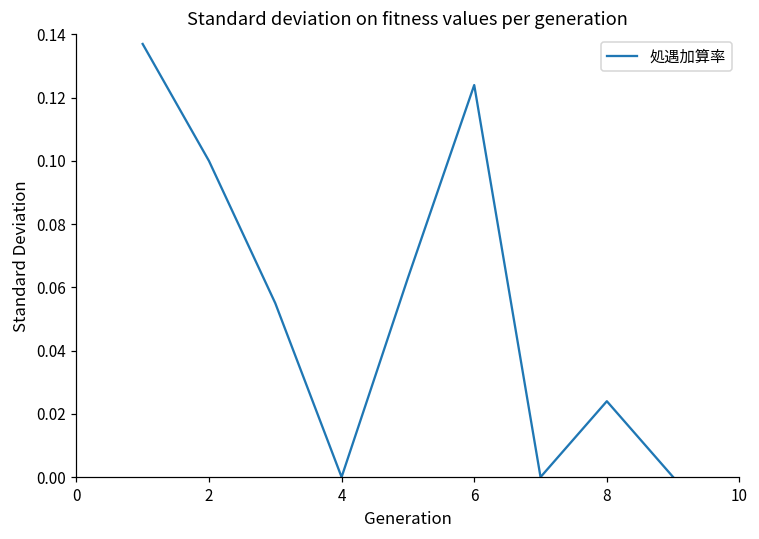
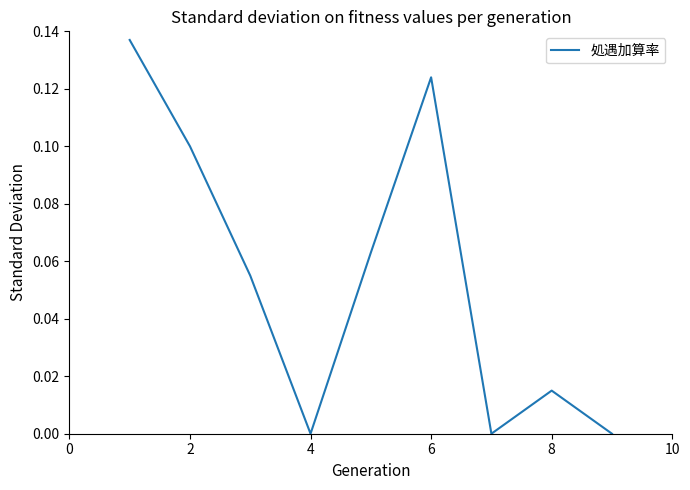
8: 0.024 -> 0.015
